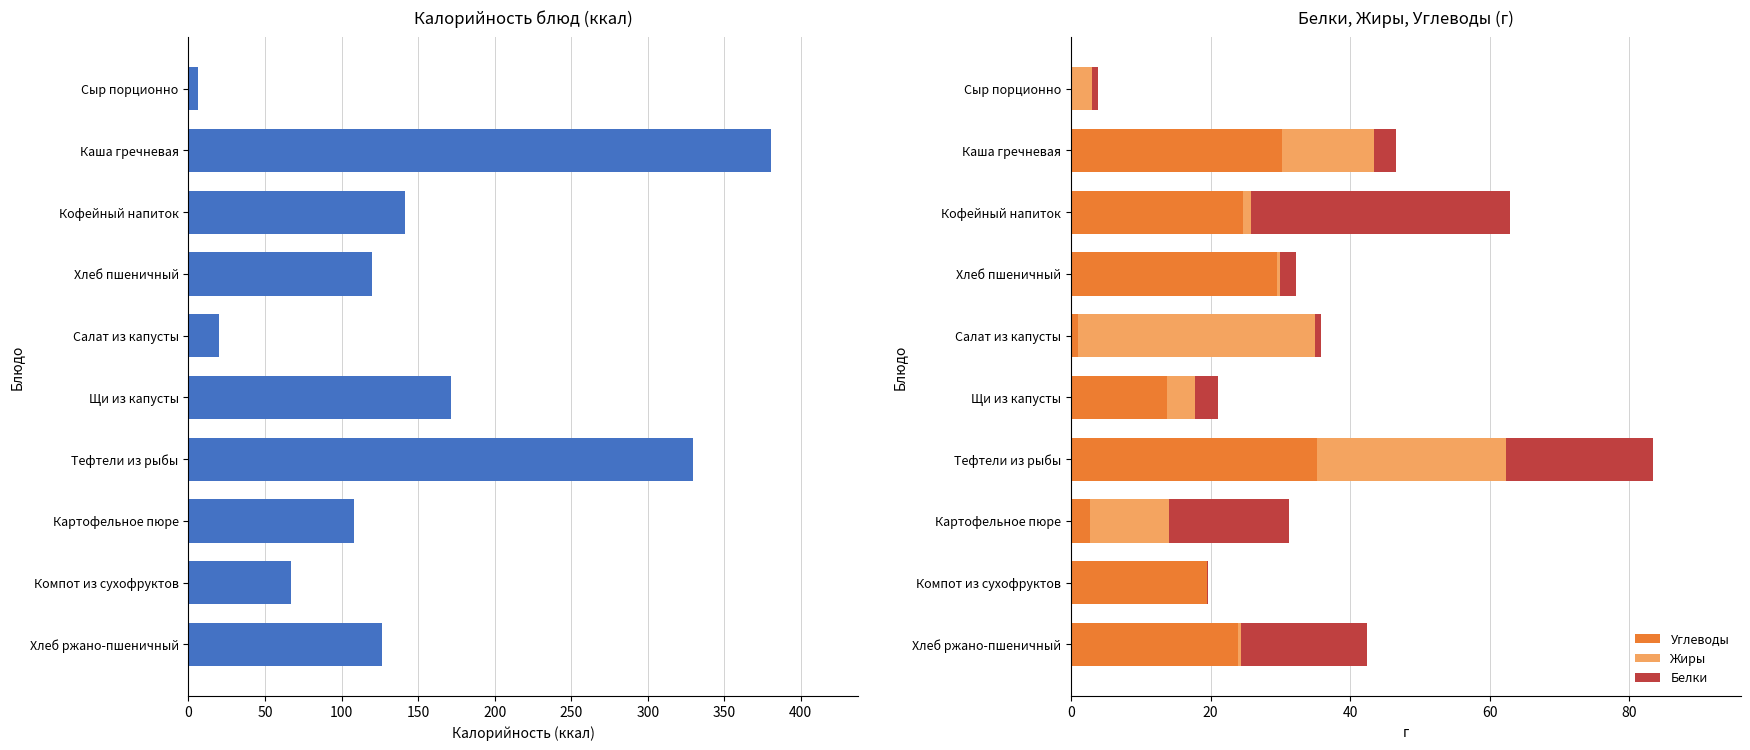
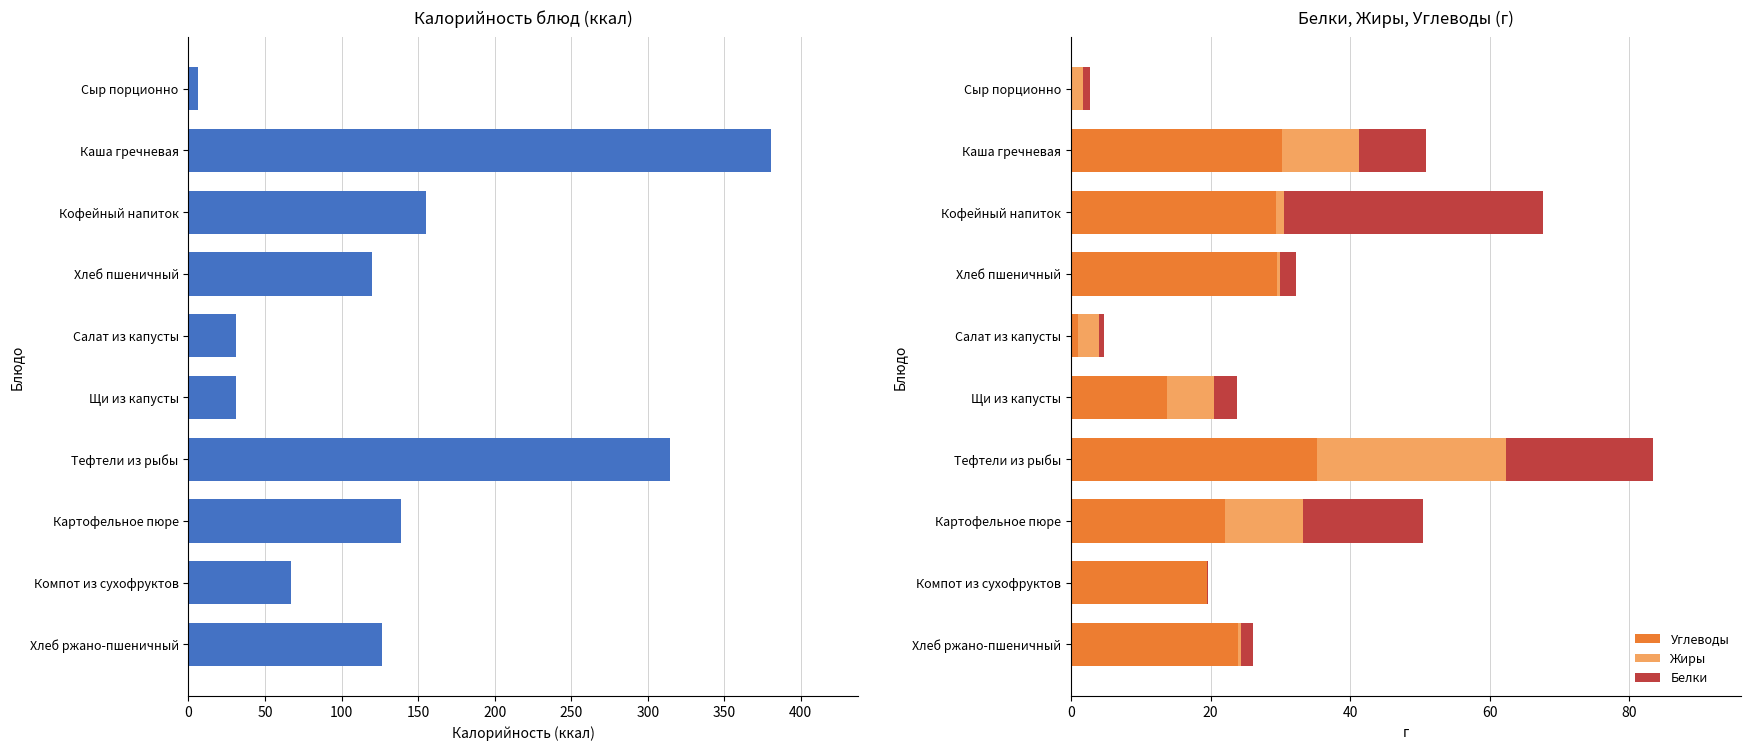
Калорийность блюд (ккал), Кофейный напиток: 141 -> 155
Калорийность блюд (ккал), Салат из капусты: 20 -> 31
Калорийность блюд (ккал), Щи из капусты: 172 -> 31
Калорийность блюд (ккал), Тефтели из рыбы: 329 -> 314
Калорийность блюд (ккал), Картофельное пюре: 108 -> 139
Белки, Жиры, Углеводы (г), Жиры, Сыр порционно: 3 -> 2
Белки, Жиры, Углеводы (г), Жиры, Каша гречневая: 13 -> 11
Белки, Жиры, Углеводы (г), Белки, Каша гречневая: 3 -> 10
Белки, Жиры, Углеводы (г), Углеводы, Кофейный напиток: 25 -> 29
Белки, Жиры, Углеводы (г), Жиры, Салат из капусты: 34 -> 3
Белки, Жиры, Углеводы (г), Жиры, Щи из капусты: 4 -> 7
Белки, Жиры, Углеводы (г), Углеводы, Картофельное пюре: 3 -> 22
Белки, Жиры, Углеводы (г), Белки, Хлеб ржано-пшеничный: 18 -> 2
